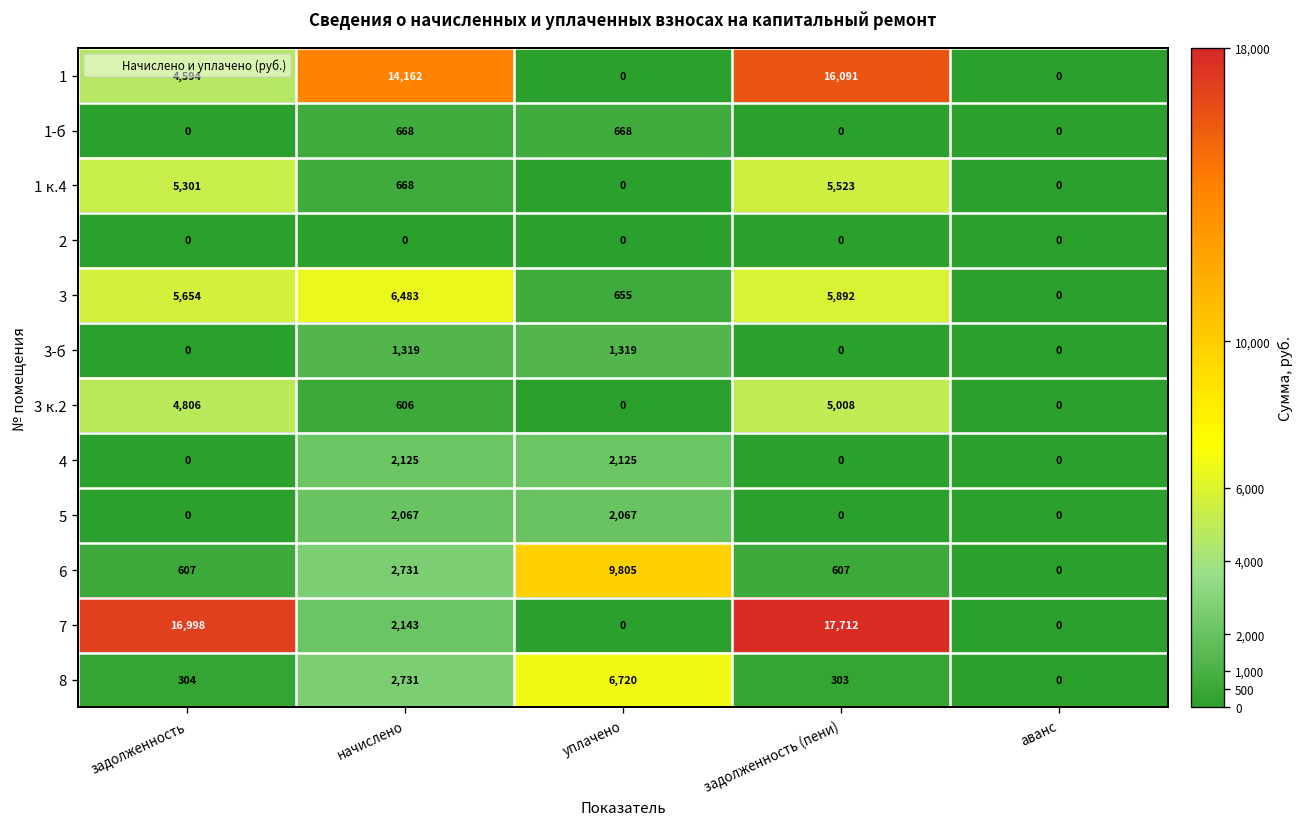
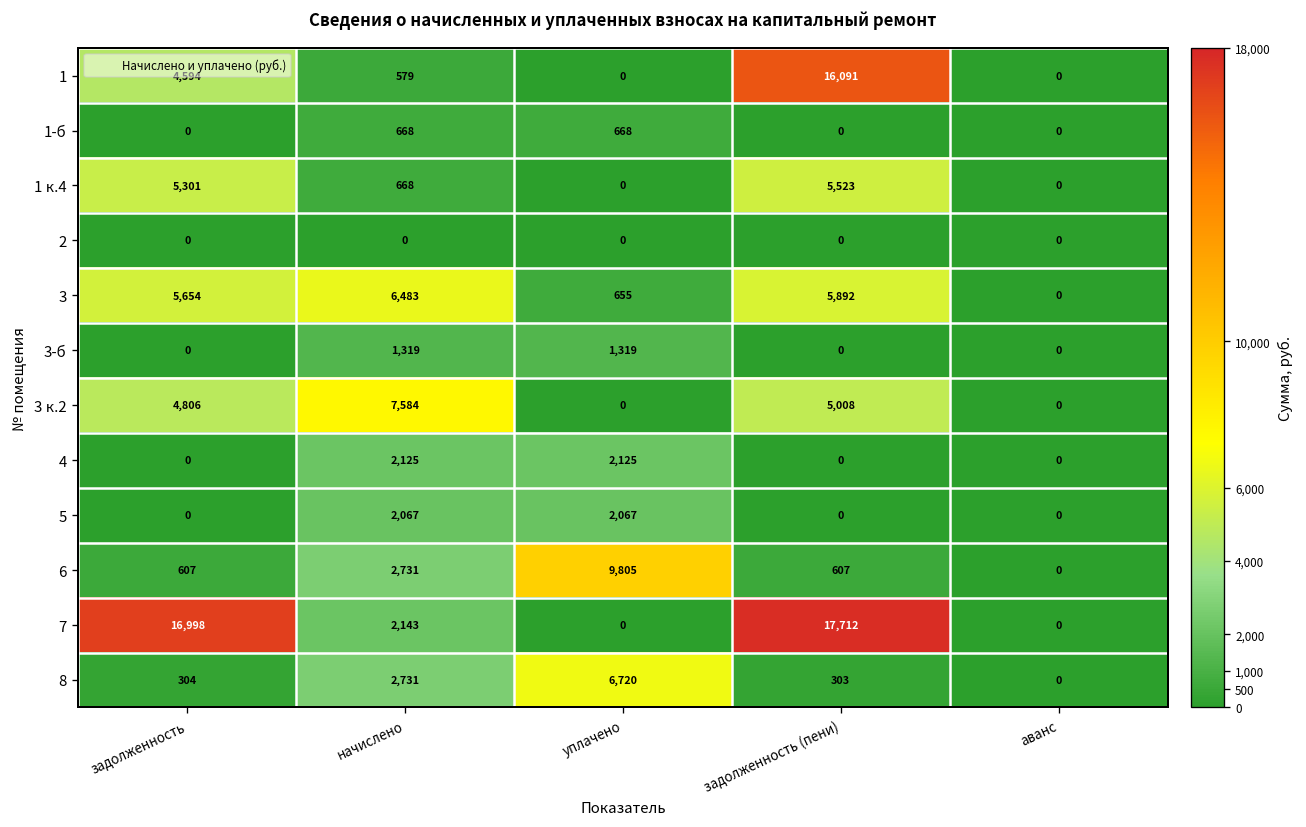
1, начислено: 14,162 -> 579
3 к.2, начислено: 606 -> 7,584
